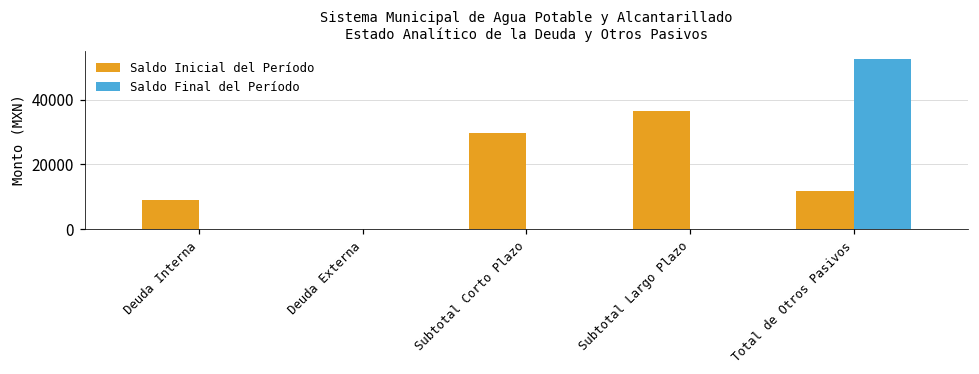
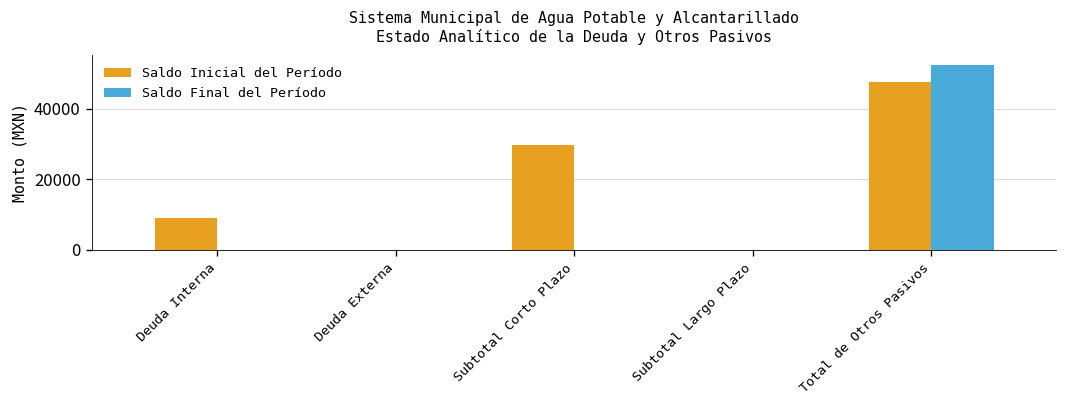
Saldo Inicial del Período, Subtotal Largo Plazo: 37000 -> 0
Saldo Inicial del Período, Total de Otros Pasivos: 12000 -> 48000
